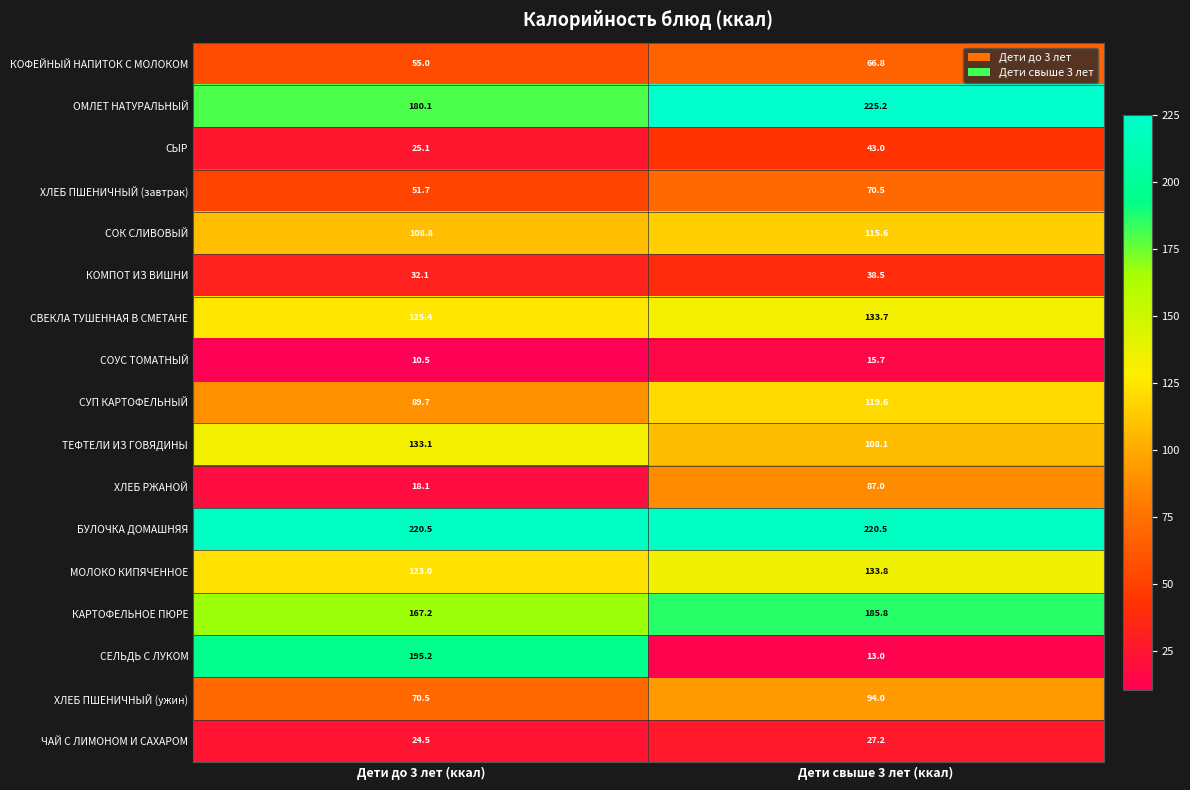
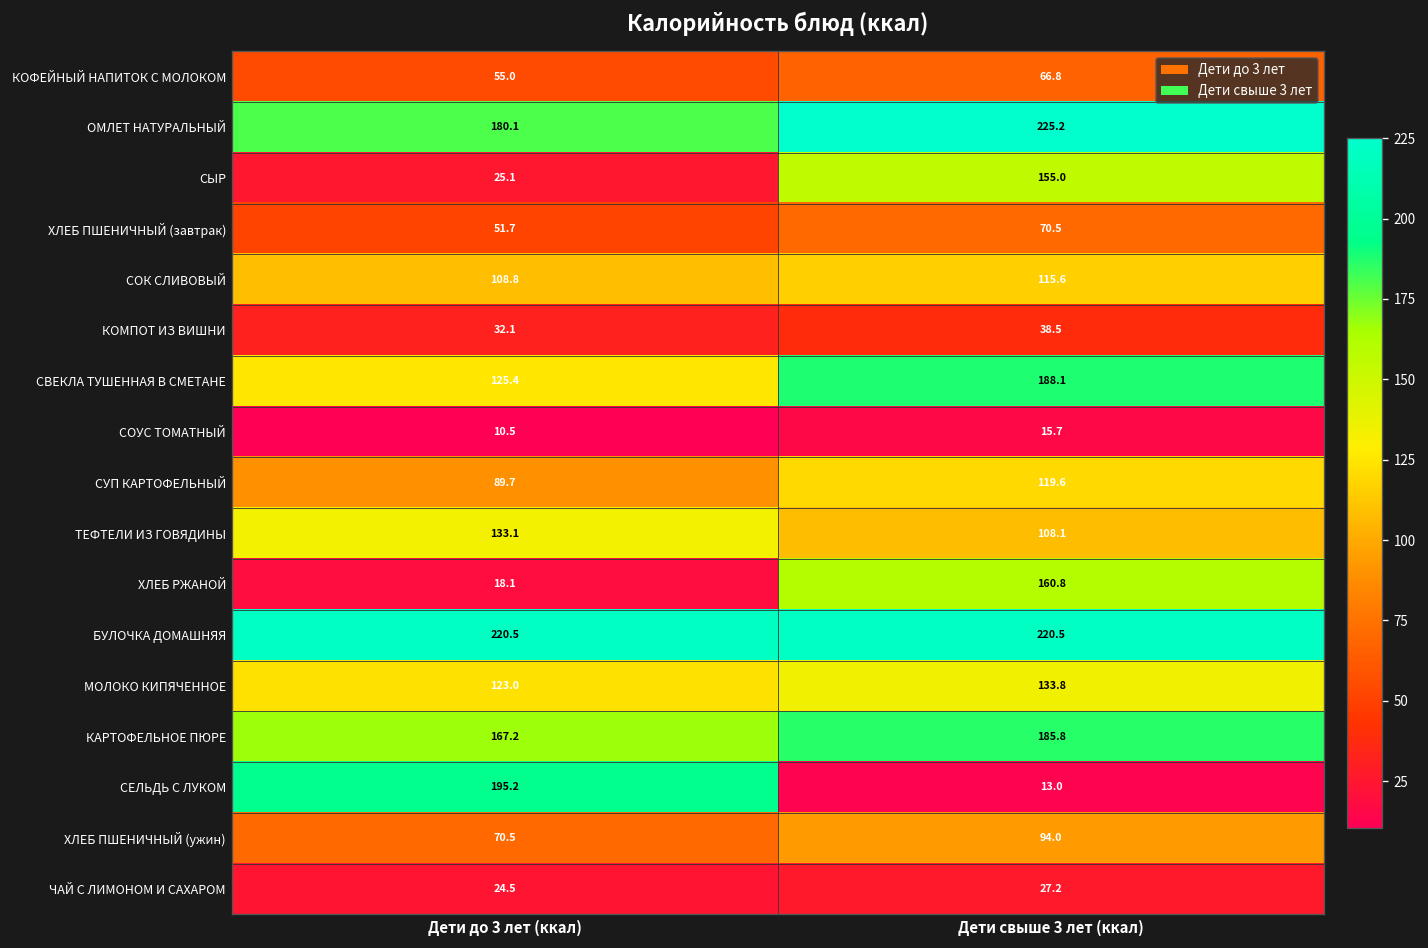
СЫР, Дети свыше 3 лет (ккал): 43.0 -> 155.0
СВЕКЛА ТУШЕННАЯ В СМЕТАНЕ, Дети свыше 3 лет (ккал): 133.7 -> 188.1
ХЛЕБ РЖАНОЙ, Дети свыше 3 лет (ккал): 87.0 -> 160.8
